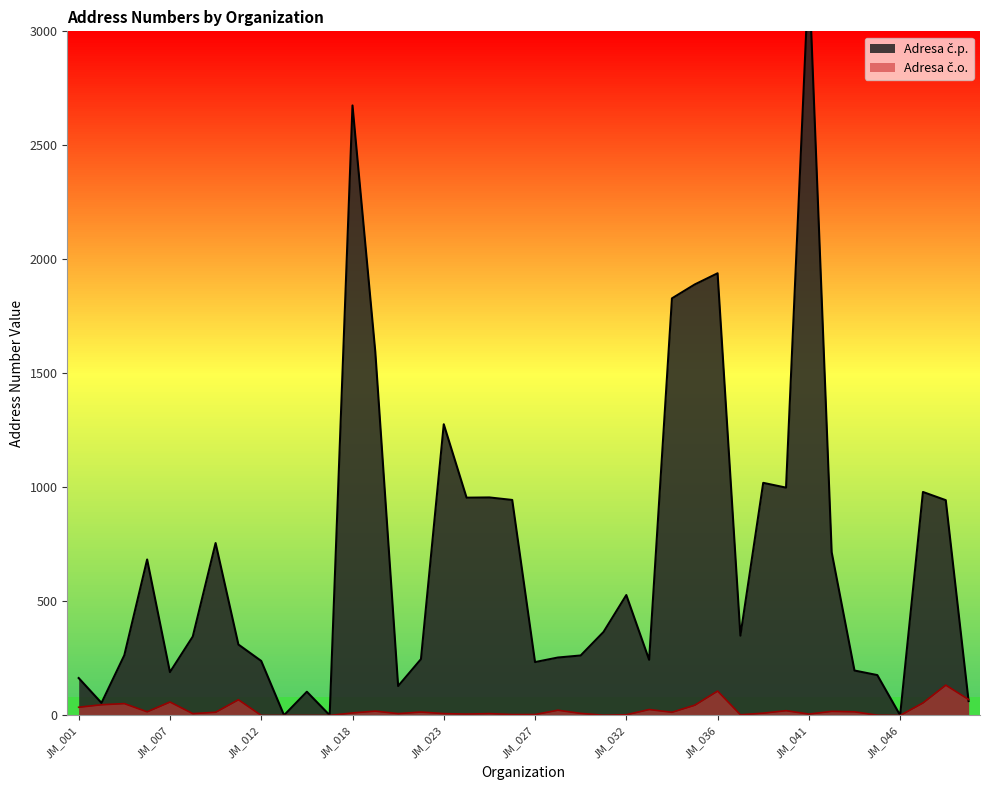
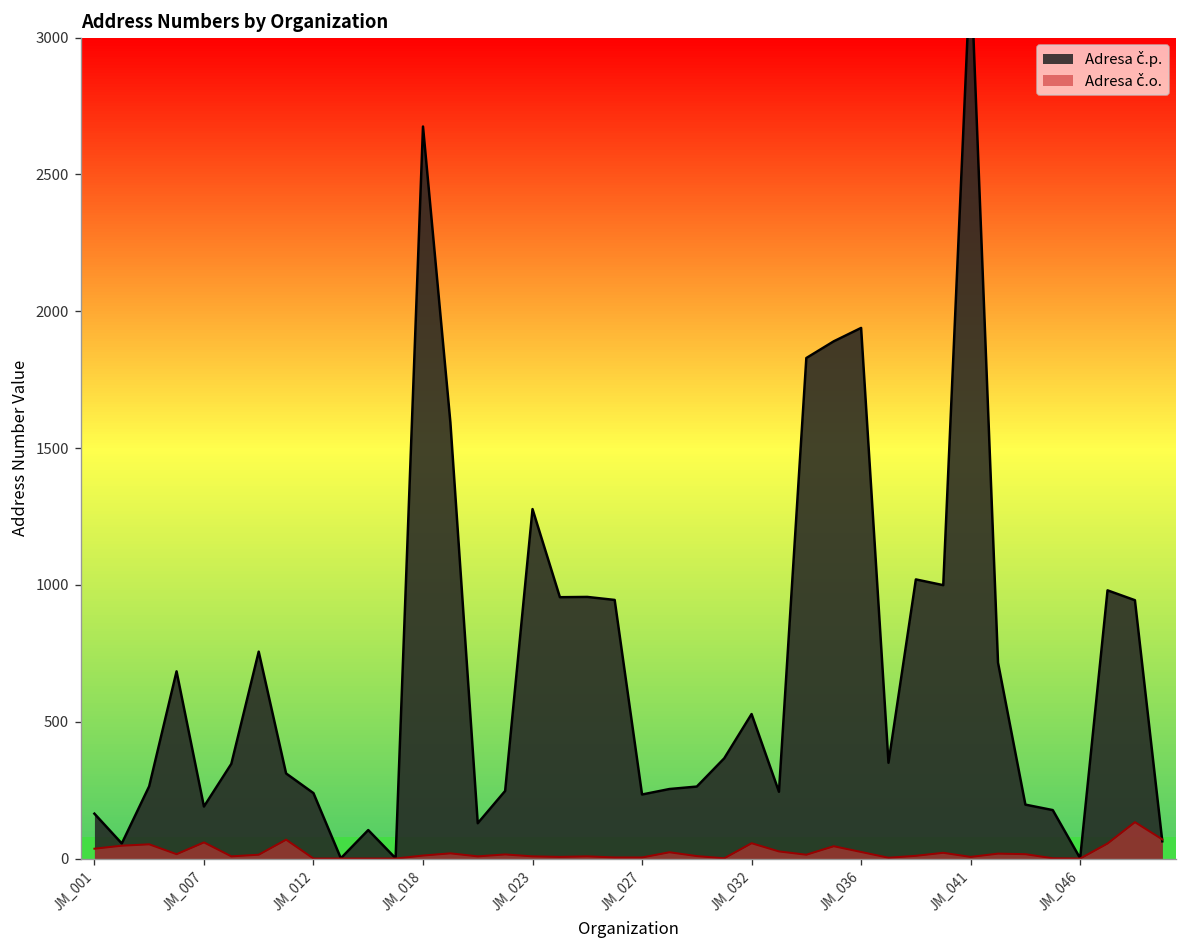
Adresa č.o., JM_032: 0 -> 60
Adresa č.o., JM_036: 110 -> 20
